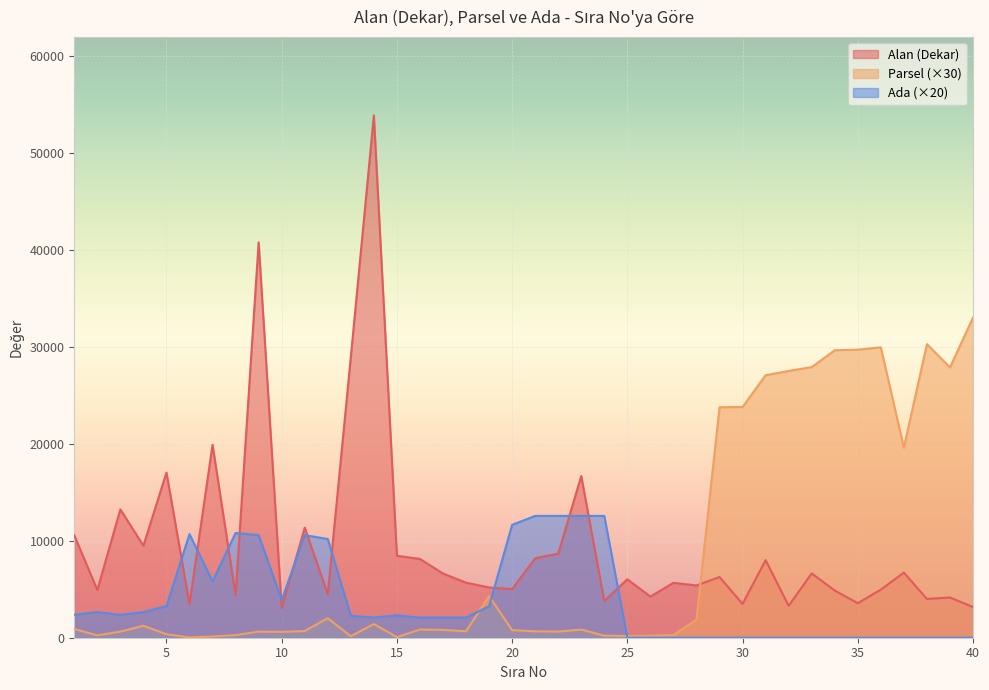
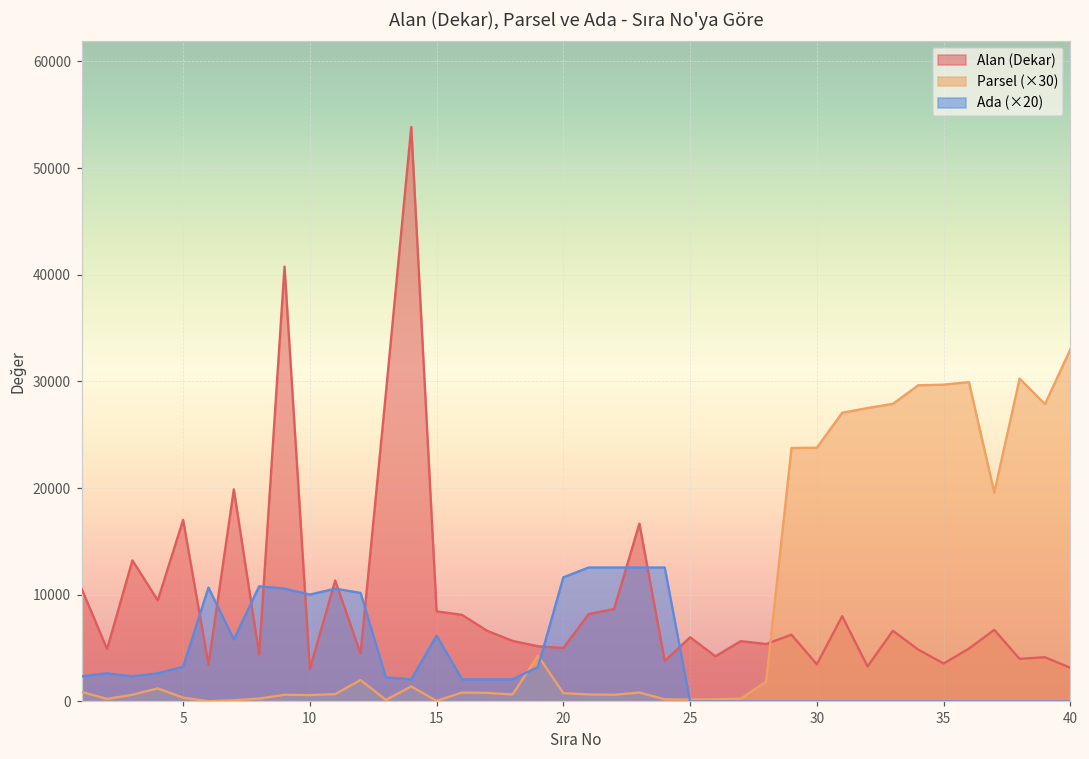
Ada (×20), 10: 4000 -> 10000
Ada (×20), 15: 2000 -> 6000
